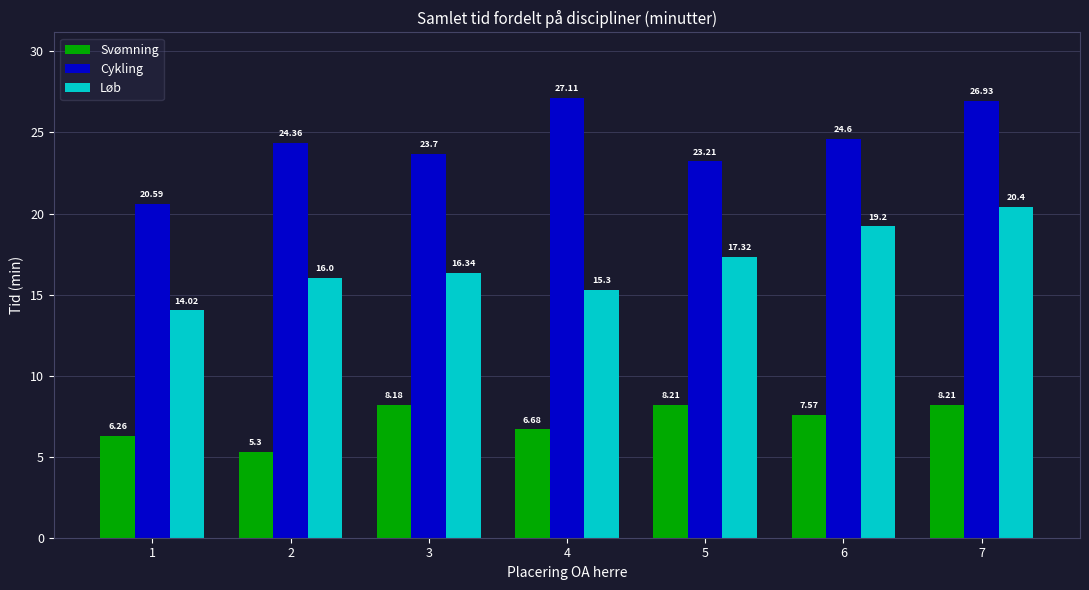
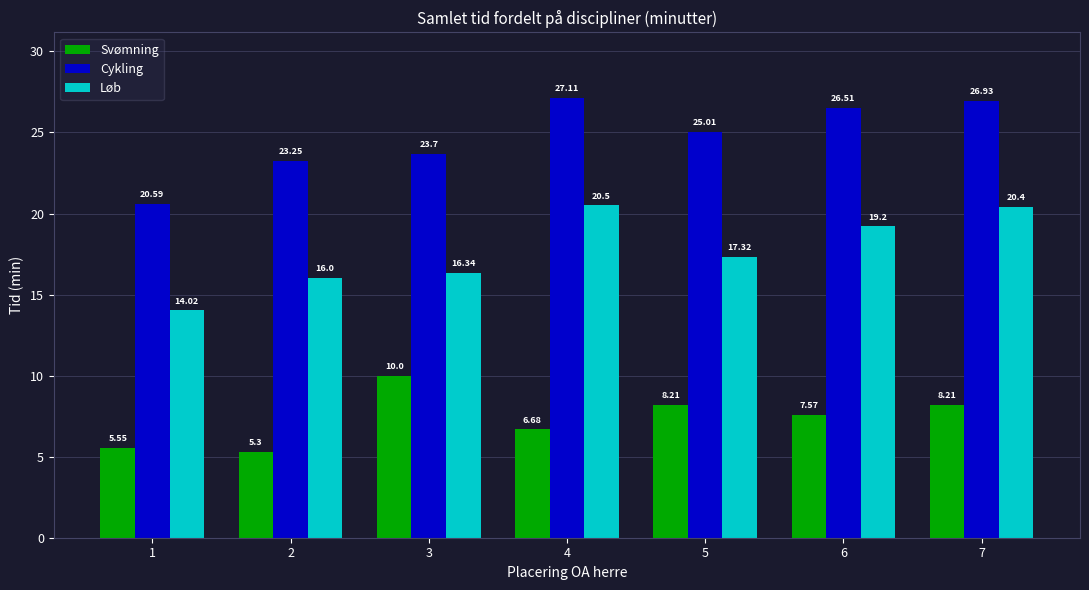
Svømning, 1: 6.26 -> 5.55
Cykling, 2: 24.36 -> 23.25
Svømning, 3: 8.18 -> 10.0
Løb, 4: 15.3 -> 20.5
Cykling, 5: 23.21 -> 25.01
Cykling, 6: 24.6 -> 26.51
